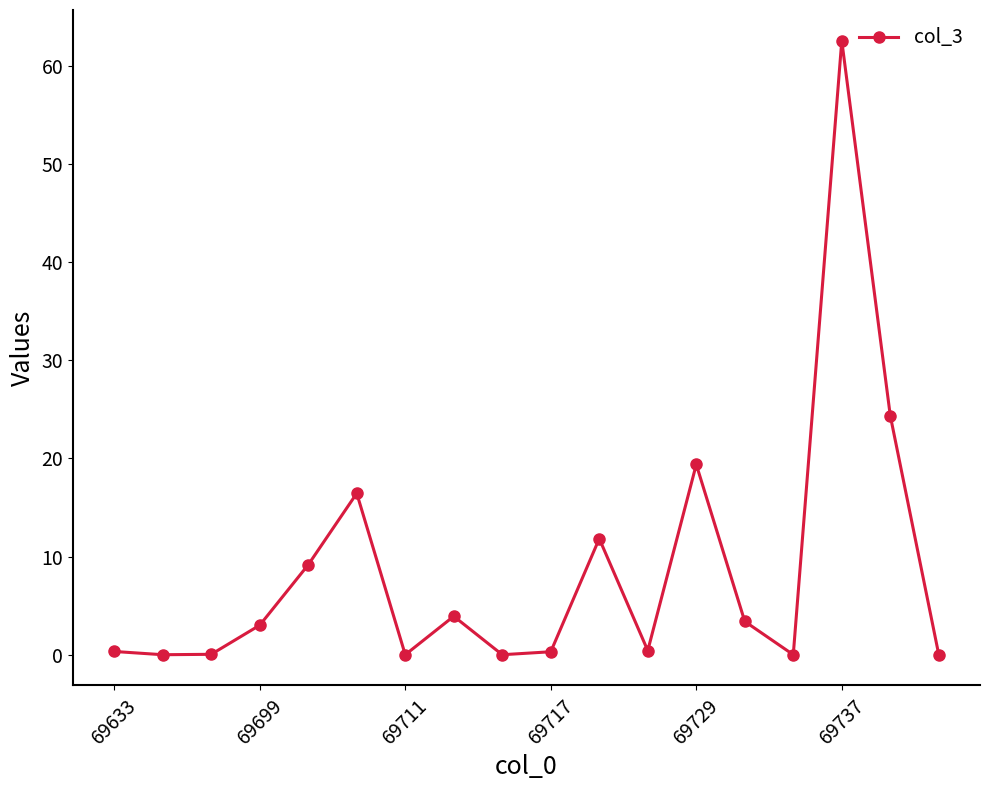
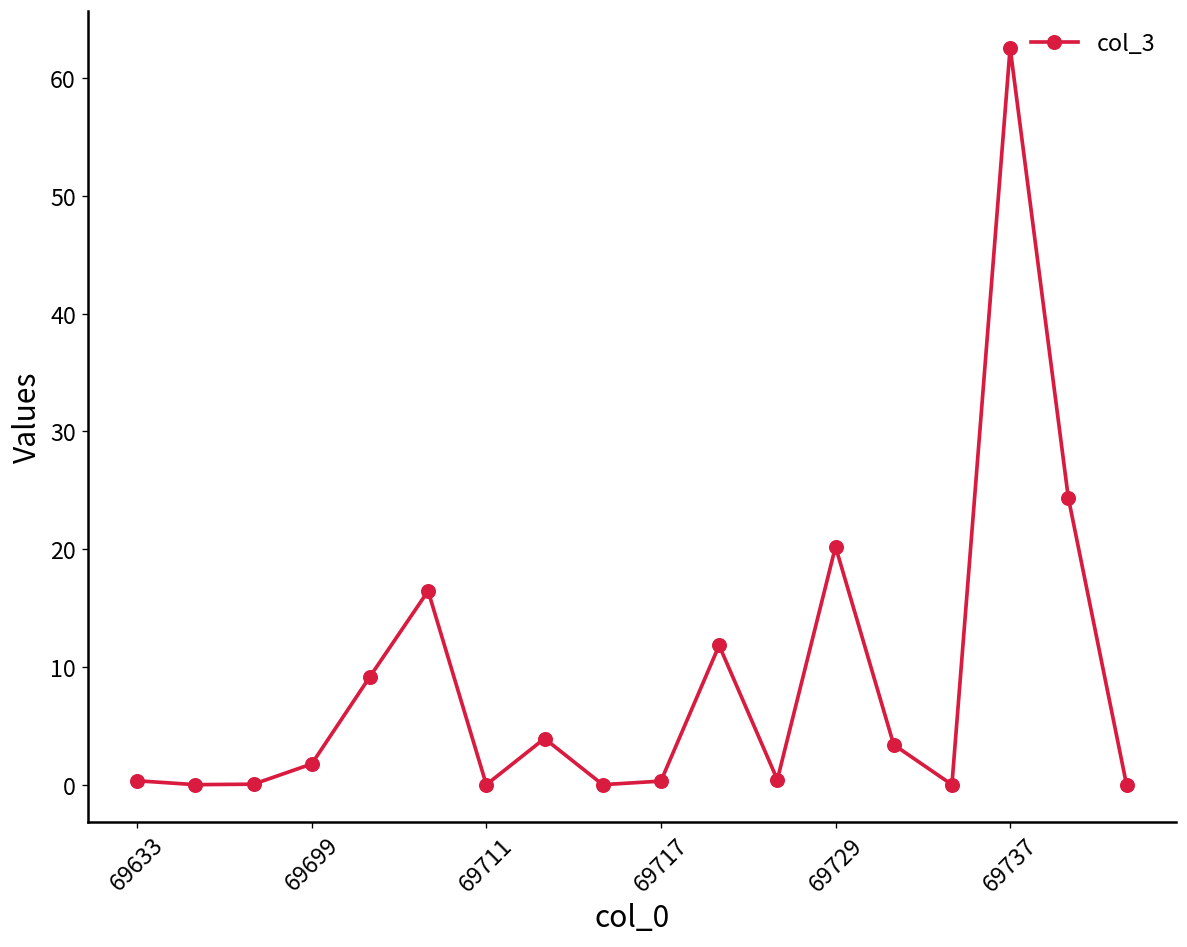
69699: 3 -> 2
69729: 19 -> 20
